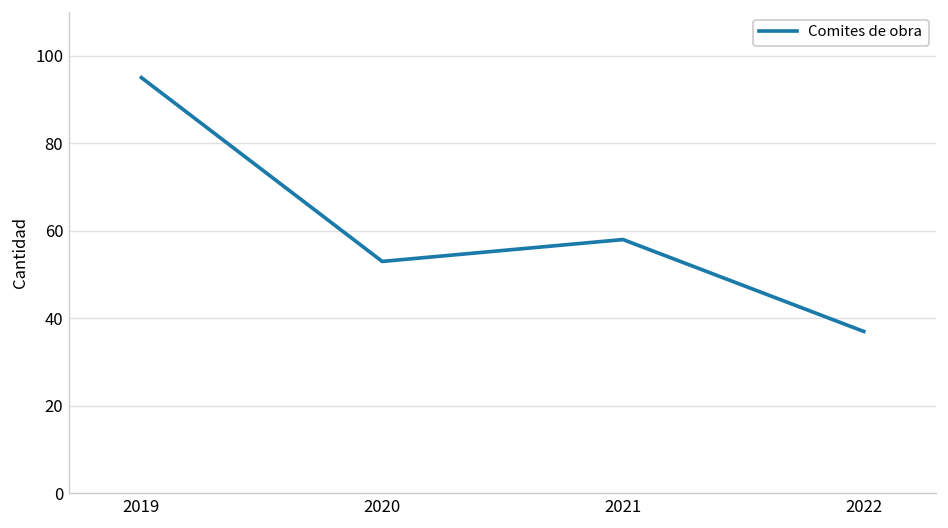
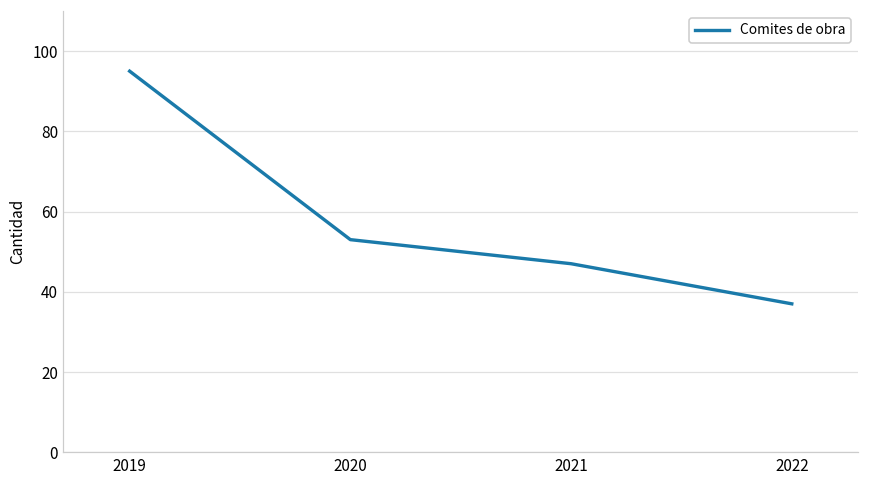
2021: 58 -> 47
